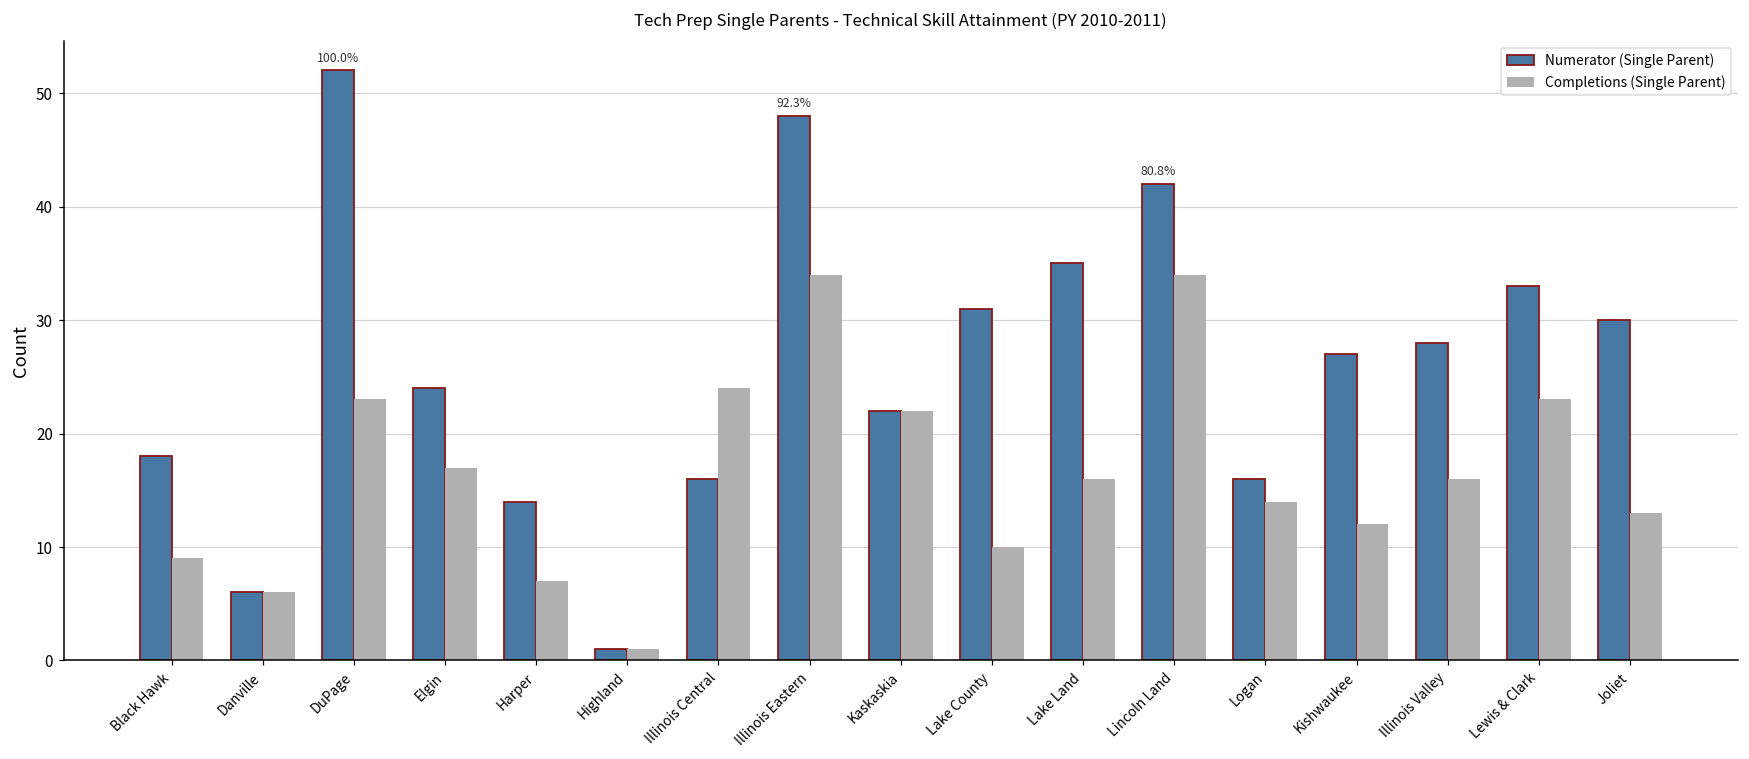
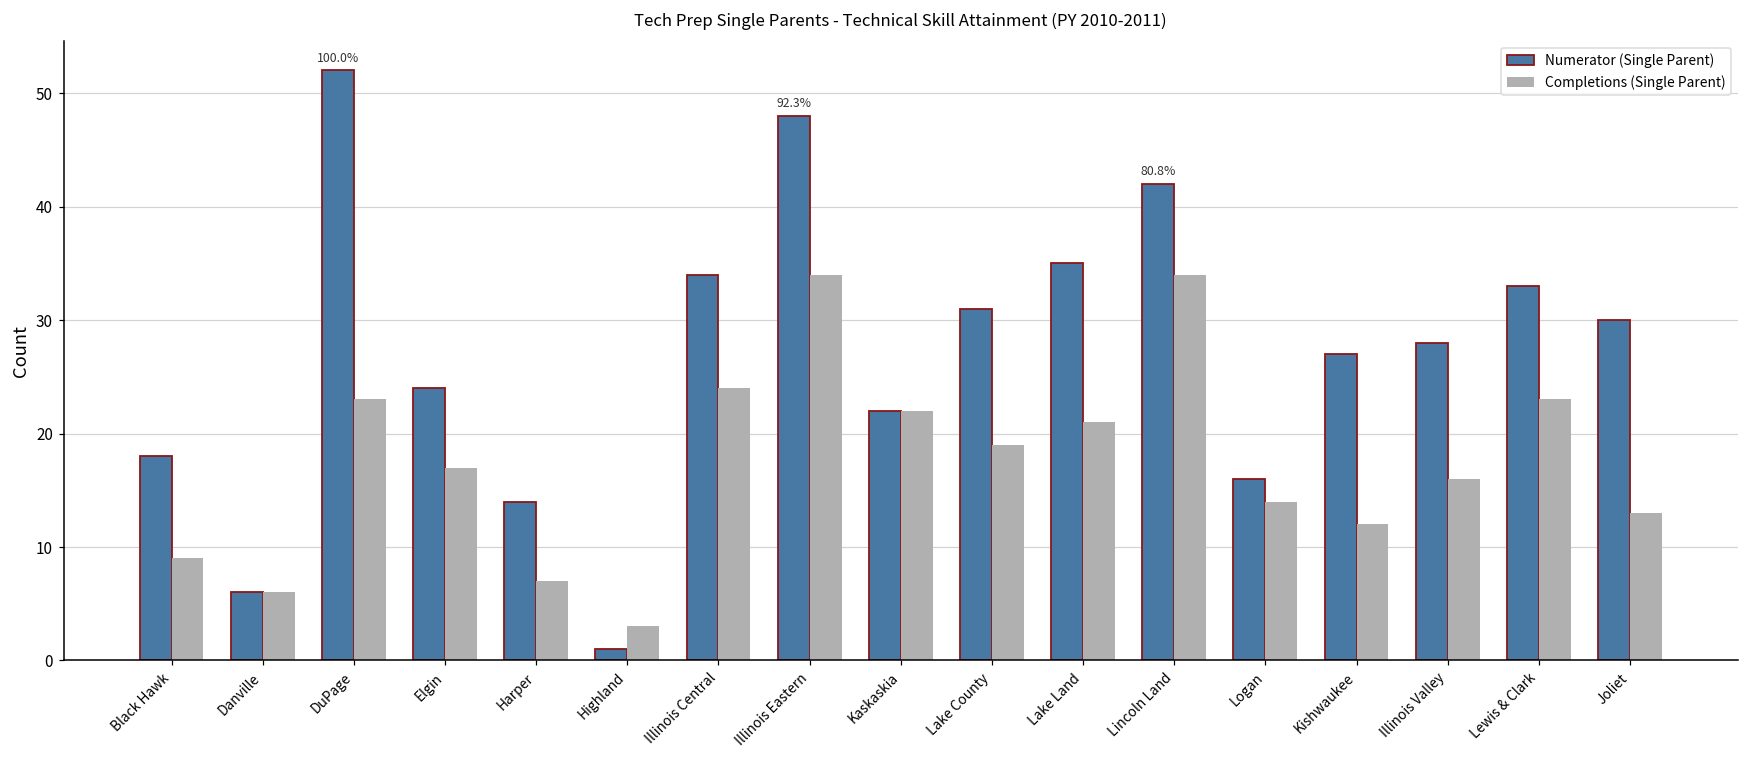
Completions (Single Parent), Highland: 1 -> 3
Numerator (Single Parent), Illinois Central: 16 -> 34
Completions (Single Parent), Lake County: 10 -> 19
Completions (Single Parent), Lake Land: 16 -> 21
